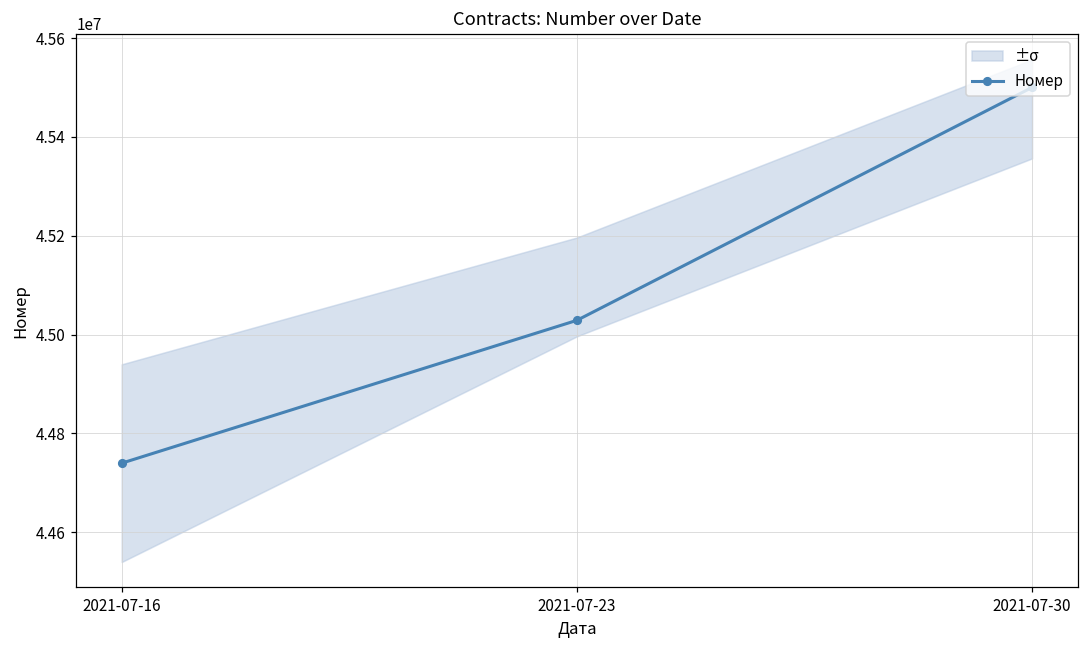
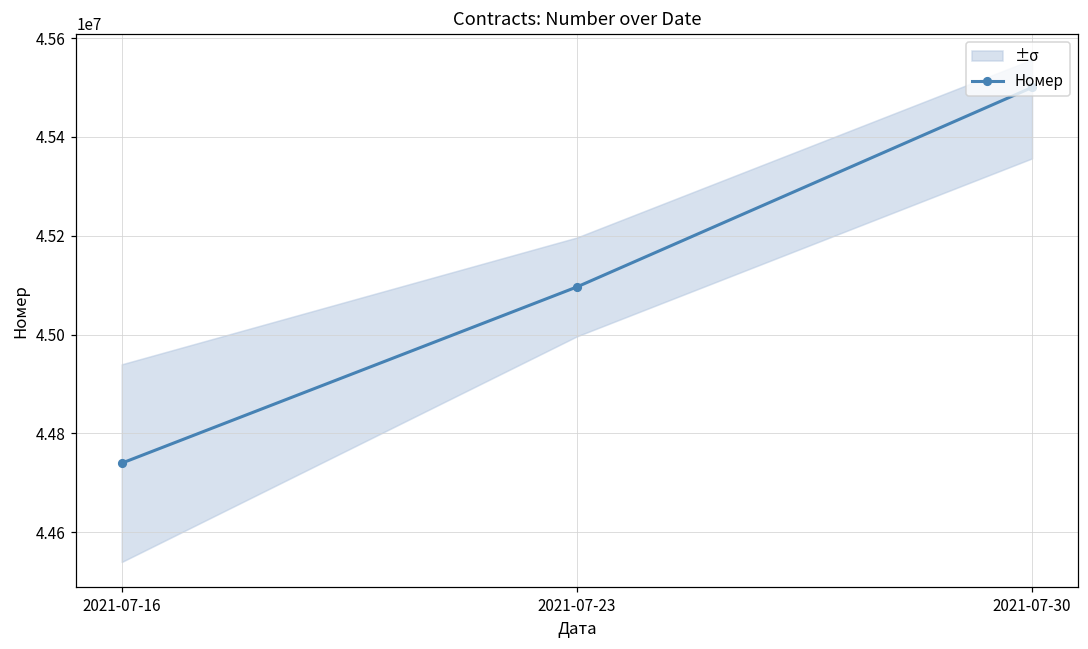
Номер, 2021-07-23: 45030000 -> 45100000
